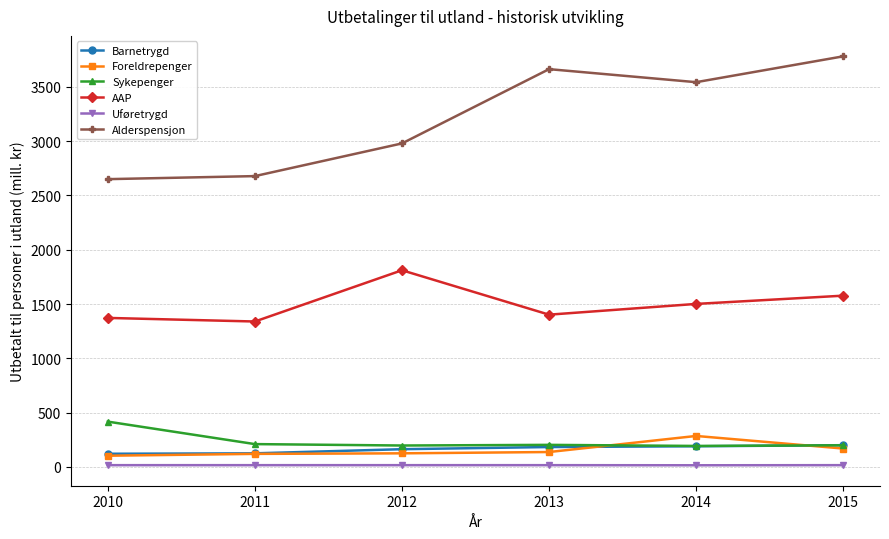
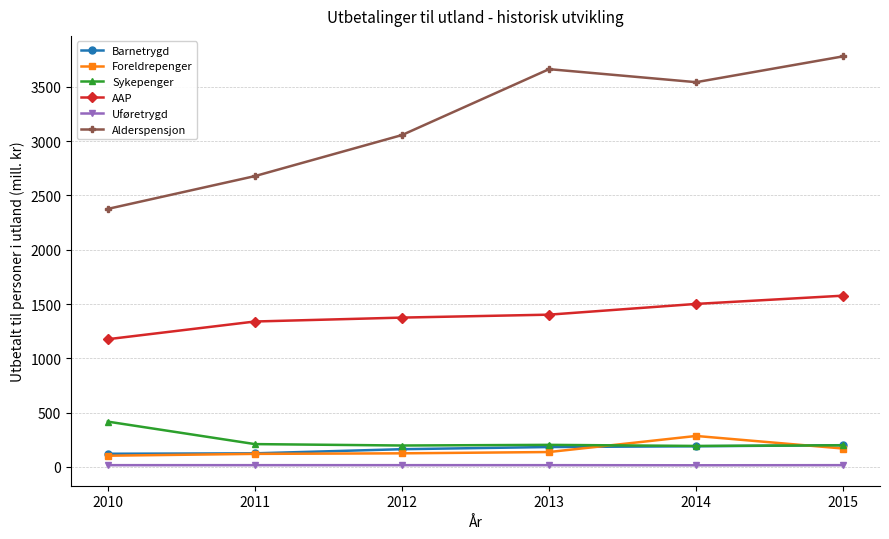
AAP, 2010: 1370 -> 1180
Alderspensjon, 2010: 2650 -> 2380
AAP, 2012: 1810 -> 1380
Alderspensjon, 2012: 2980 -> 3060
